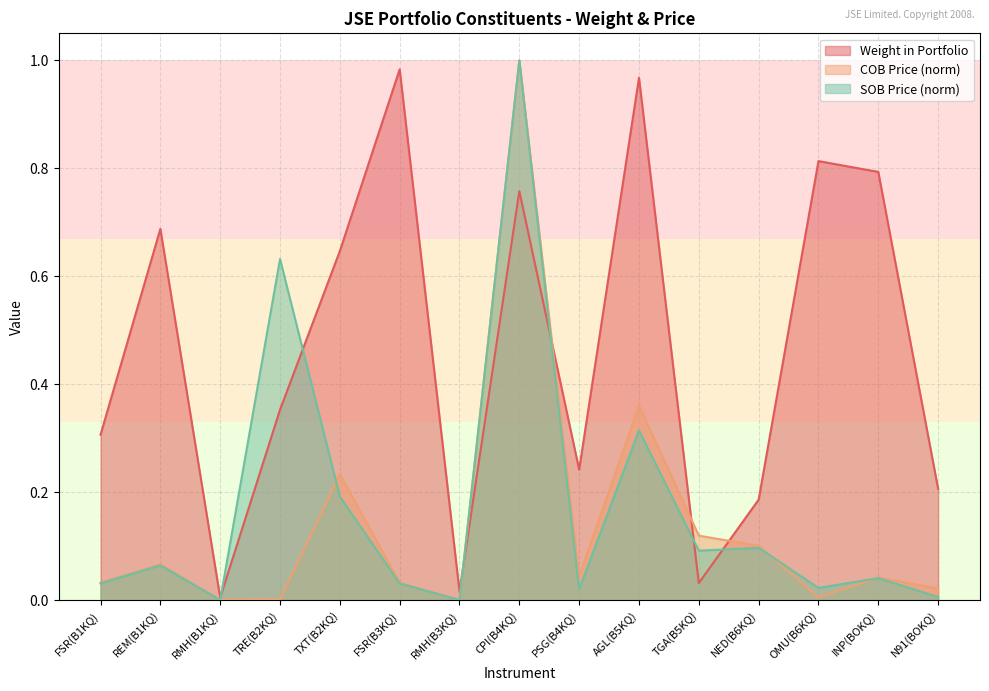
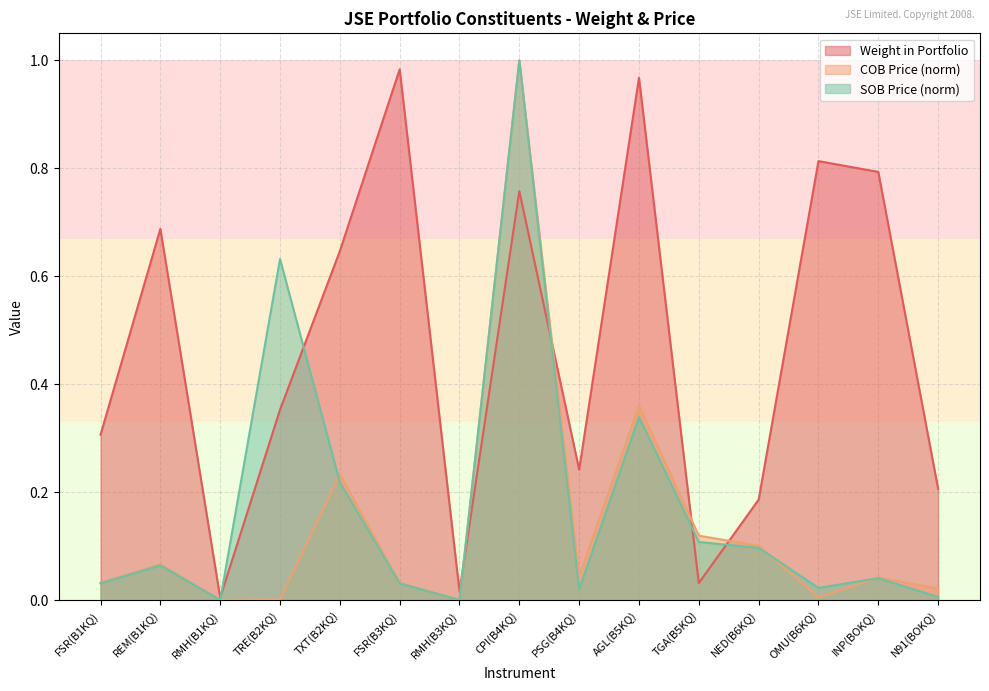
SOB Price (norm), TXT(B2KQ): 0.19 -> 0.22
SOB Price (norm), AGL(B5KQ): 0.31 -> 0.34
SOB Price (norm), TGA(B5KQ): 0.09 -> 0.11
